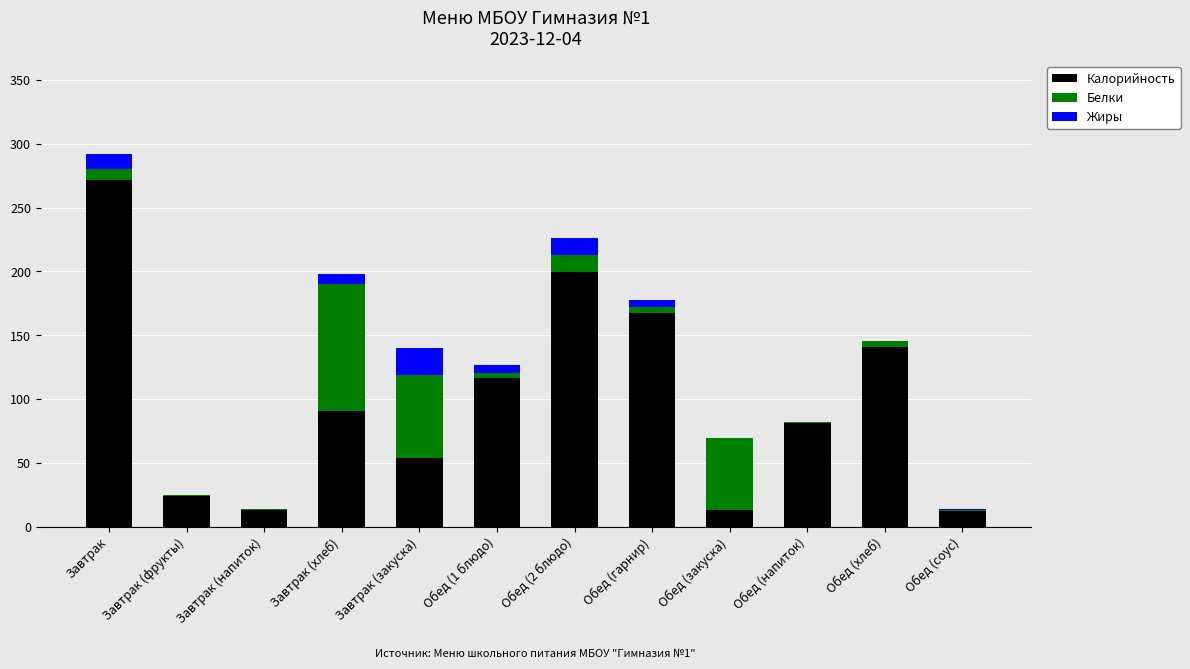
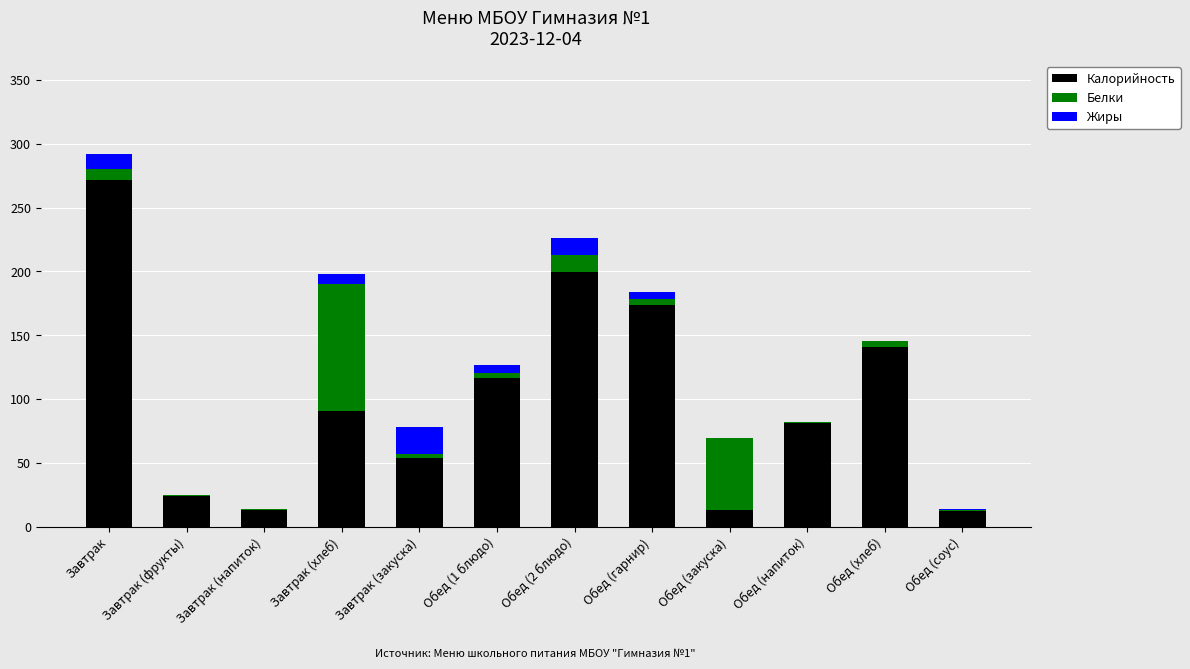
Белки, Завтрак (закуска): 65 -> 4
Калорийность, Обед (гарнир): 167 -> 174
